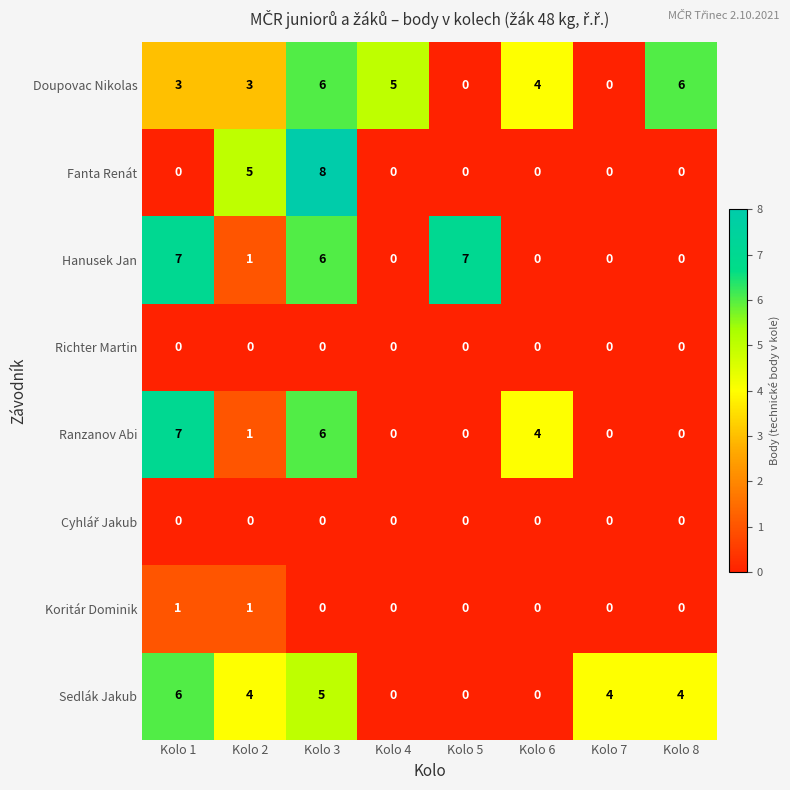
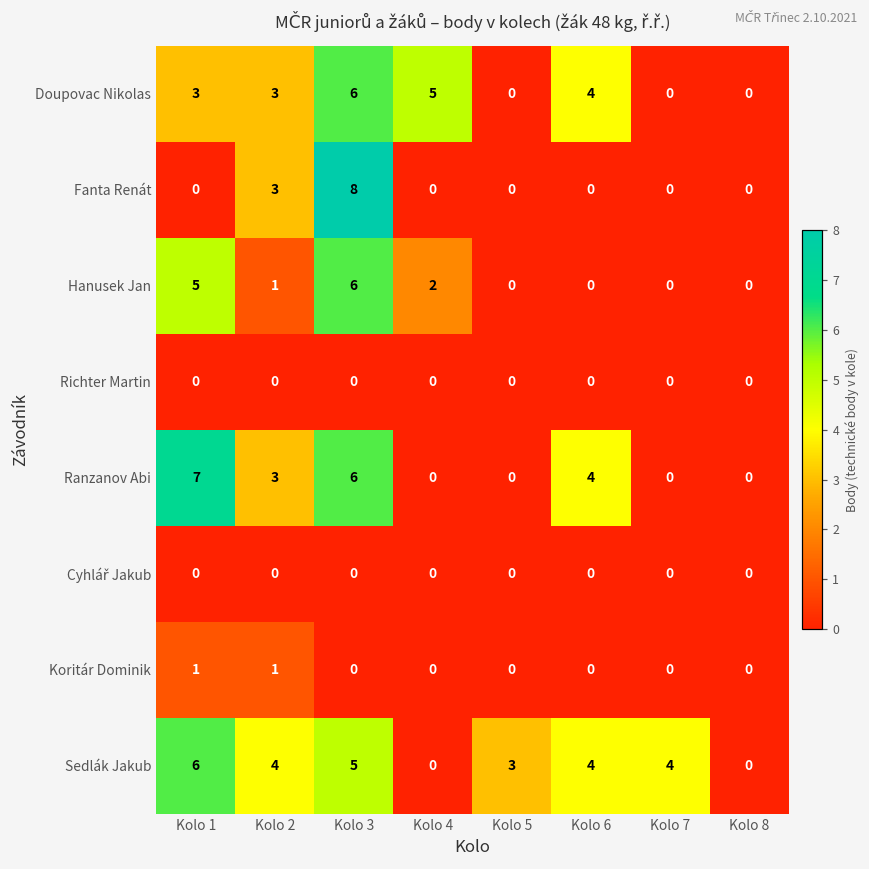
Doupovac Nikolas, Kolo 8: 6 -> 0
Fanta Renát, Kolo 2: 5 -> 3
Hanusek Jan, Kolo 1: 7 -> 5
Hanusek Jan, Kolo 4: 0 -> 2
Hanusek Jan, Kolo 5: 7 -> 0
Ranzanov Abi, Kolo 2: 1 -> 3
Sedlák Jakub, Kolo 5: 0 -> 3
Sedlák Jakub, Kolo 6: 0 -> 4
Sedlák Jakub, Kolo 8: 4 -> 0
